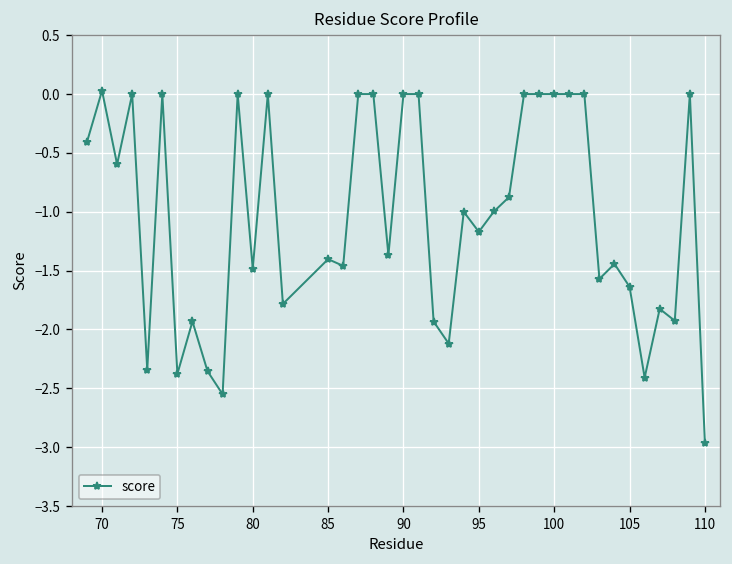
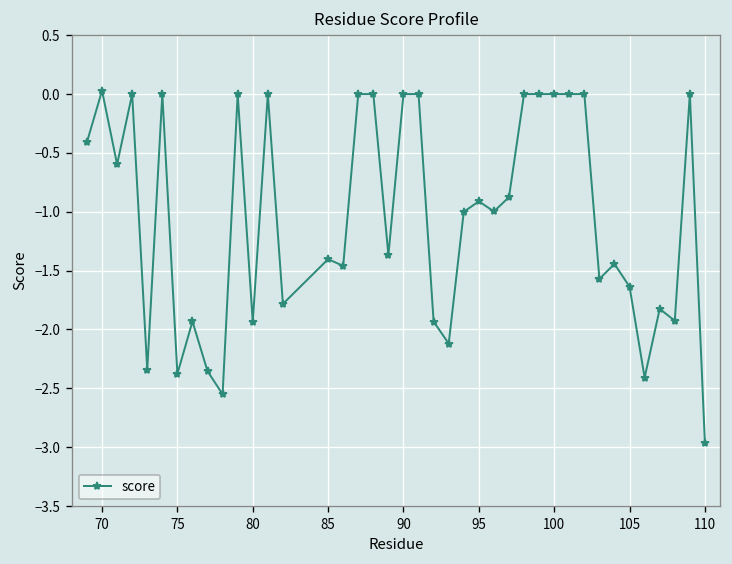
80: -1.5 -> -1.9
95: -1.2 -> -0.9
